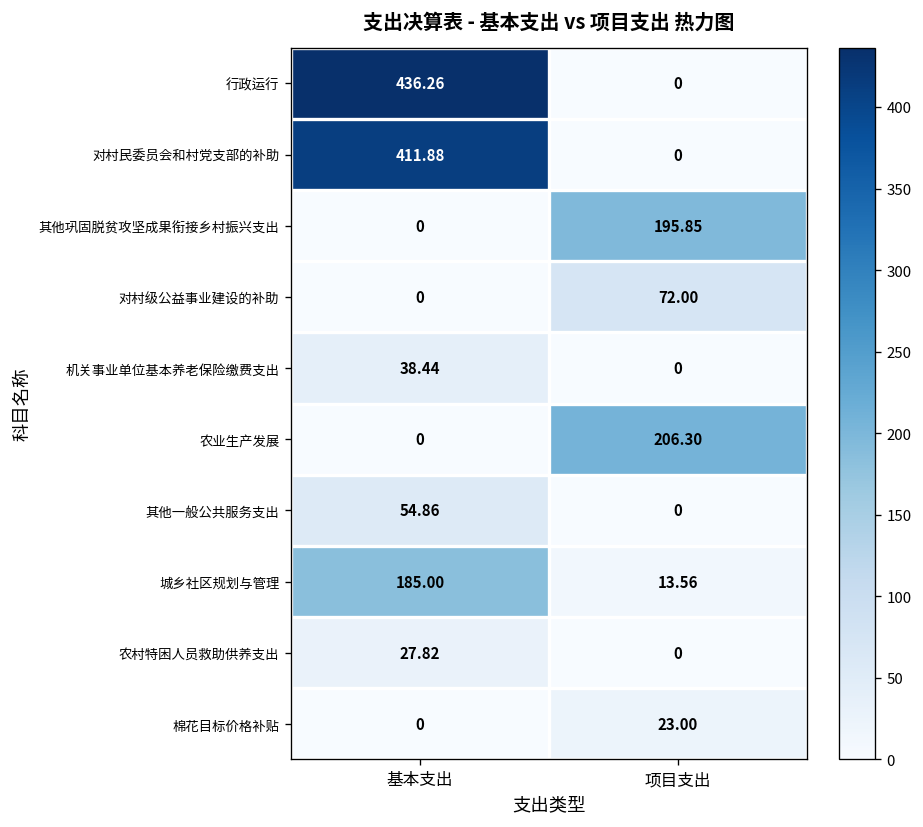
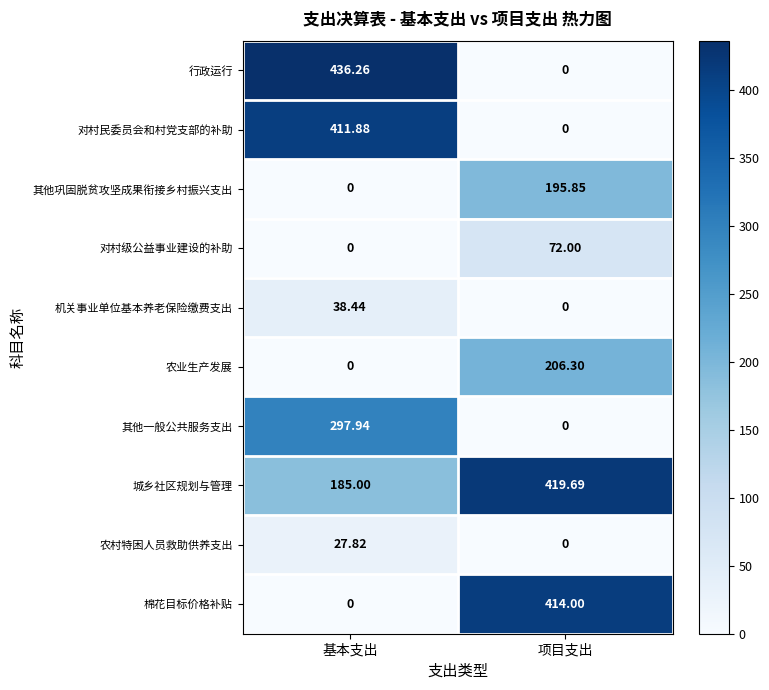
其他一般公共服务支出, 基本支出: 54.86 -> 297.94
城乡社区规划与管理, 项目支出: 13.56 -> 419.69
棉花目标价格补贴, 项目支出: 23.00 -> 414.00
